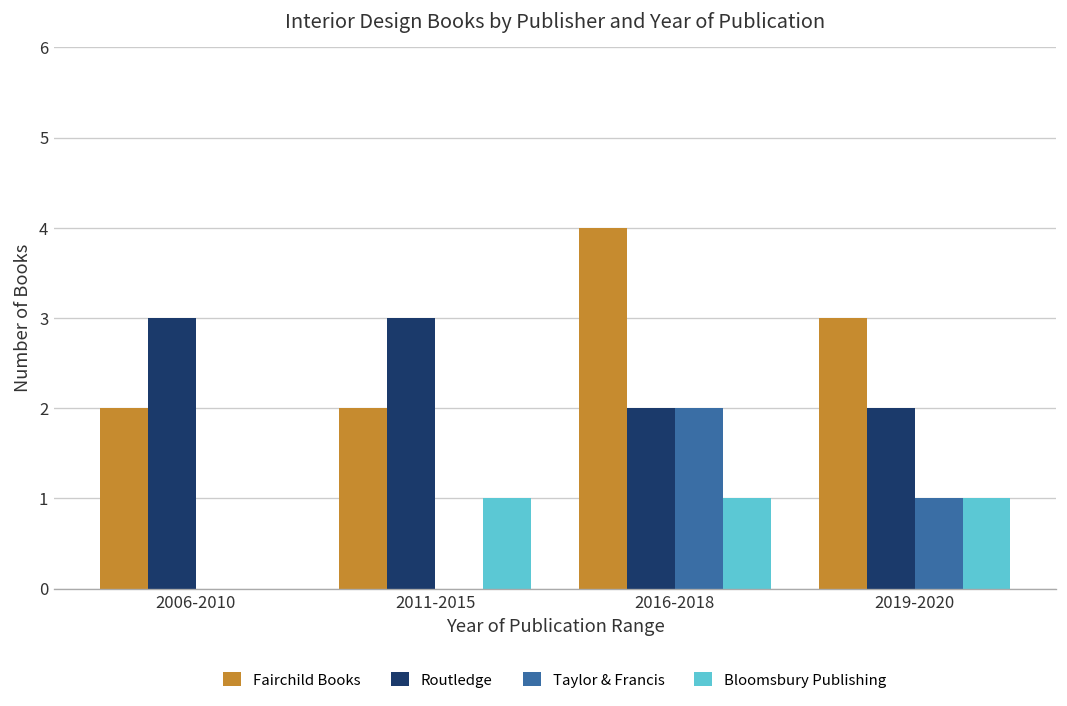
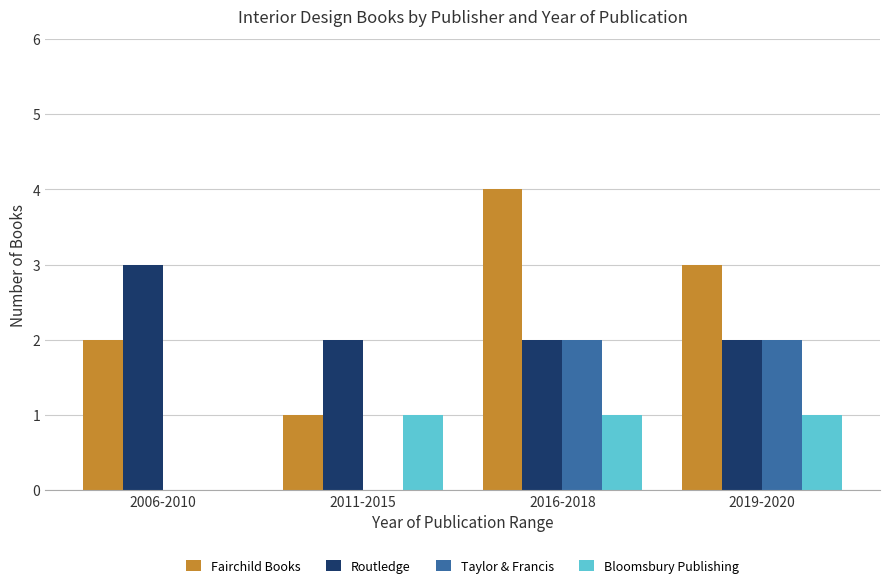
Fairchild Books, 2011-2015: 2 -> 1
Routledge, 2011-2015: 3 -> 2
Taylor & Francis, 2019-2020: 1 -> 2
